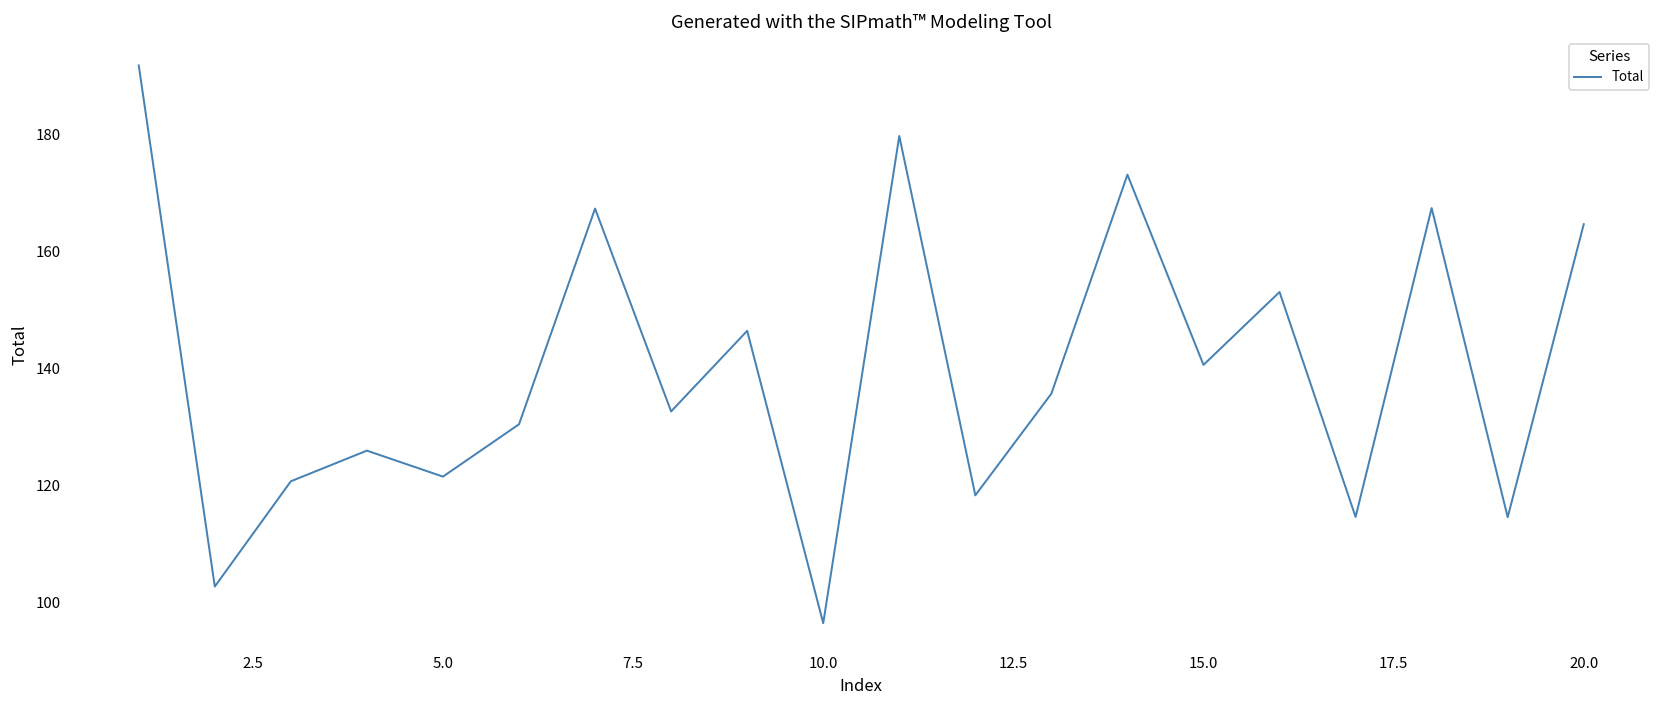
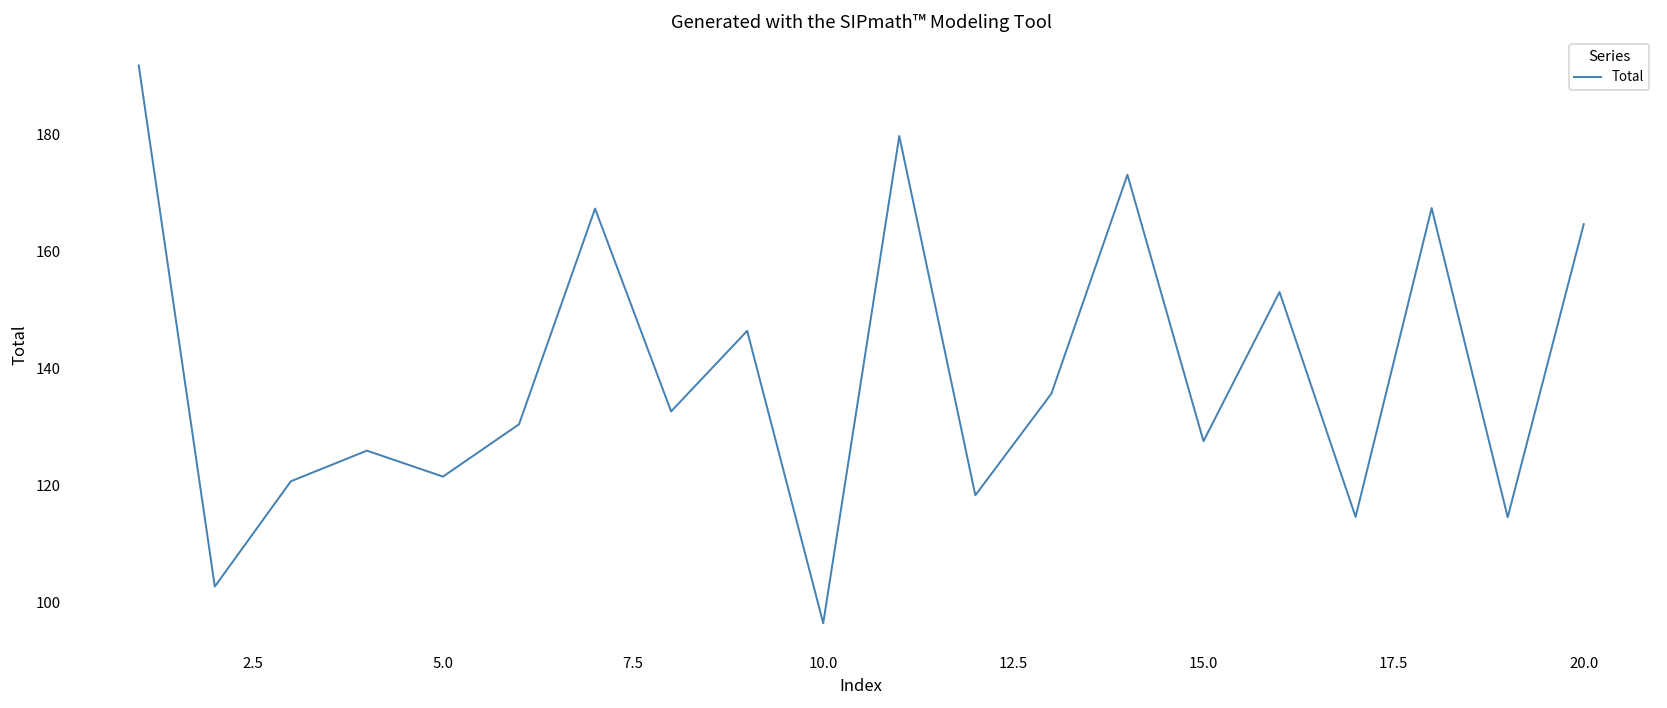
15.0: 141 -> 128
